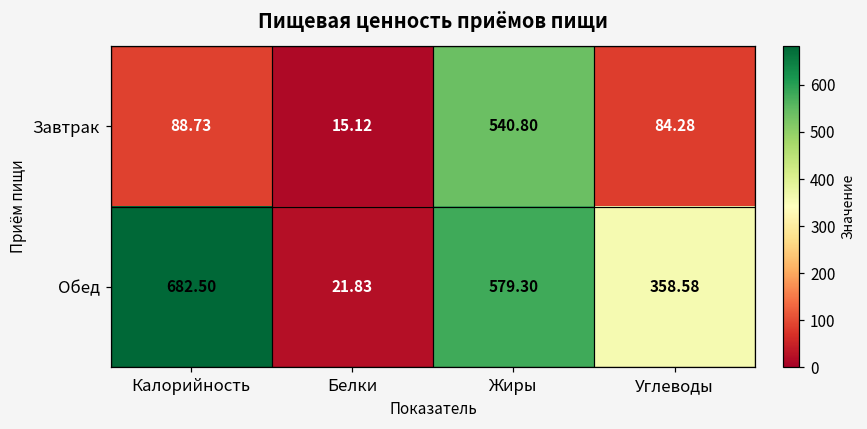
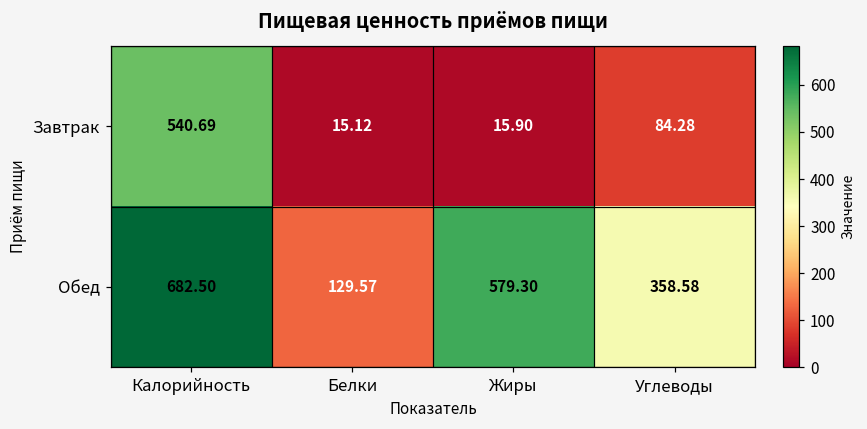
Завтрак, Калорийность: 88.73 -> 540.69
Завтрак, Жиры: 540.80 -> 15.90
Обед, Белки: 21.83 -> 129.57
